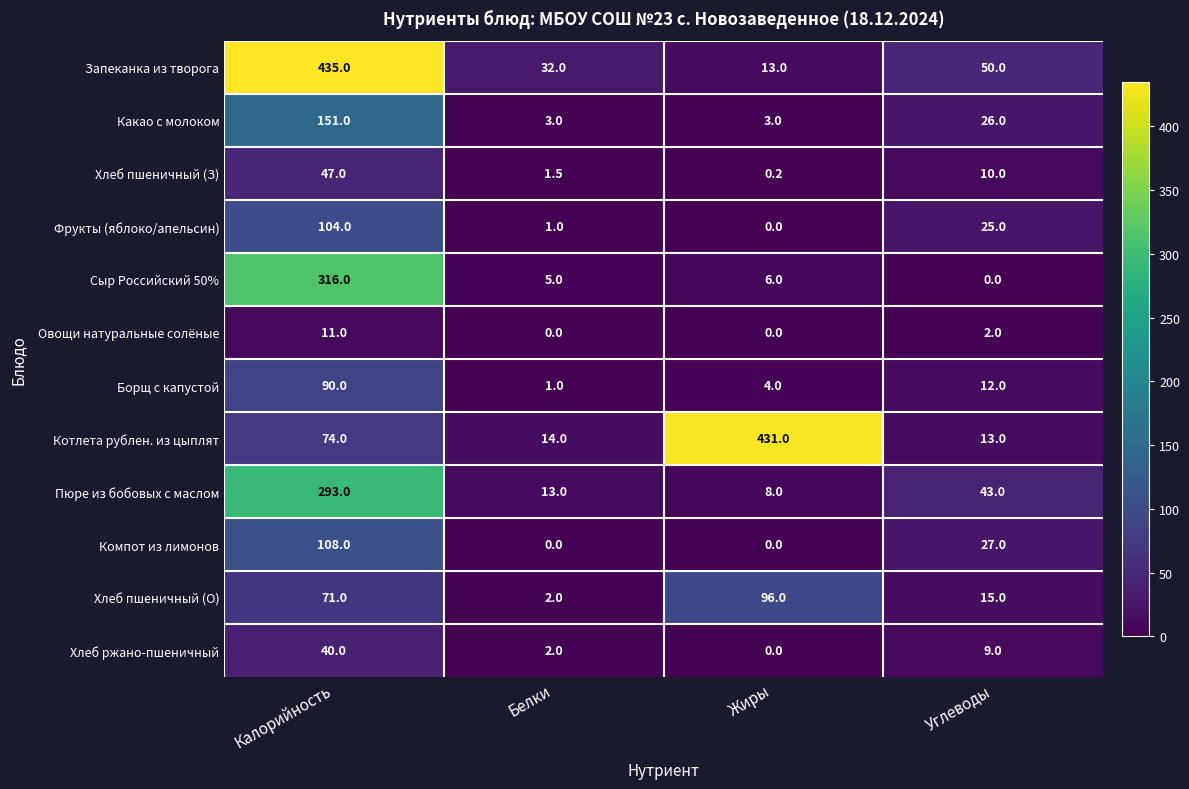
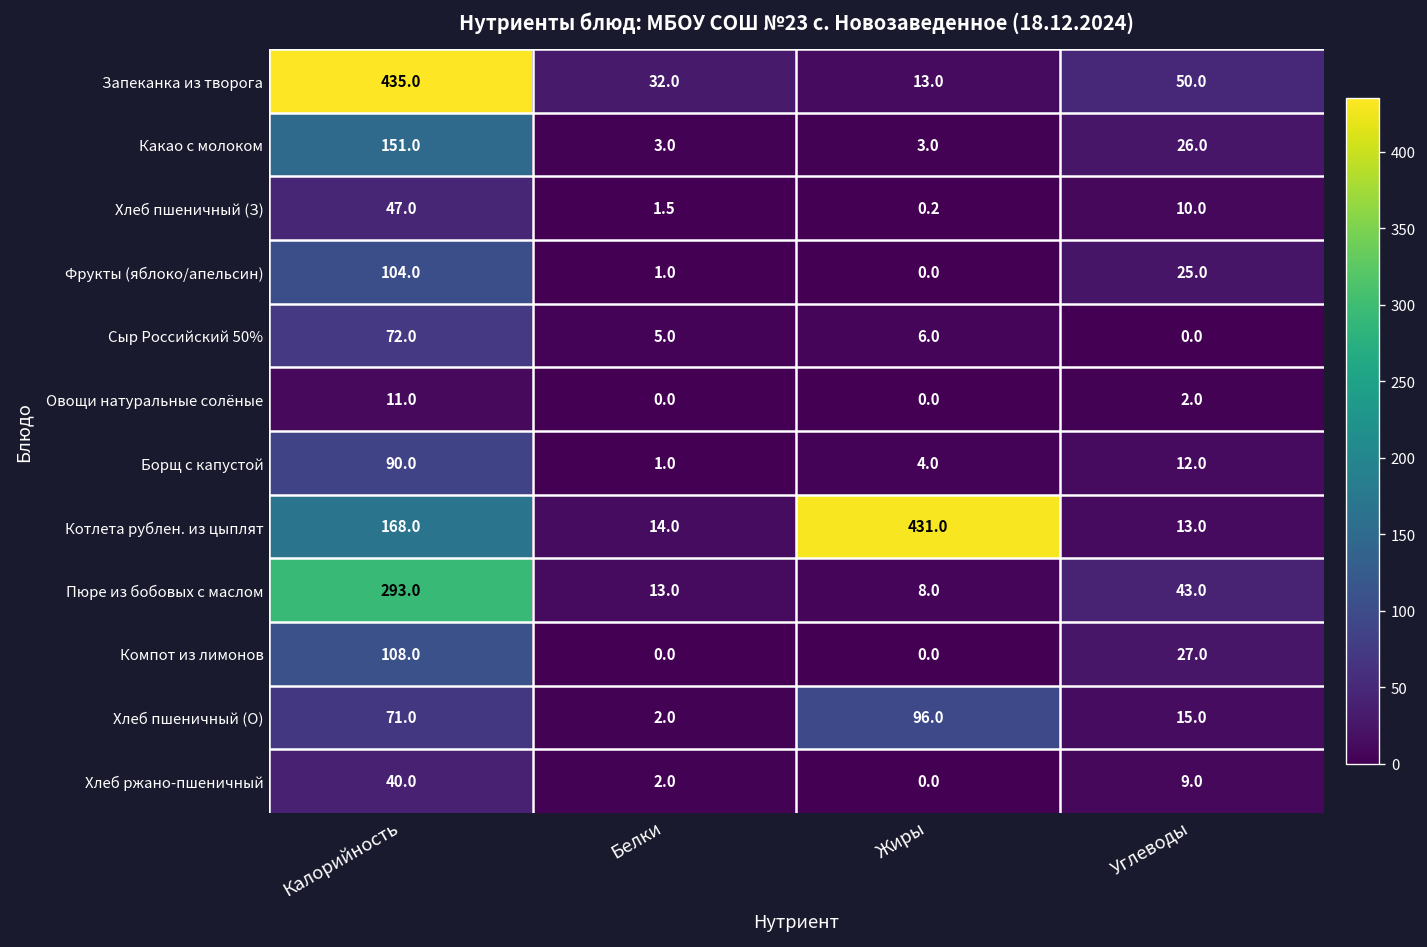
Сыр Российский 50%, Калорийность: 316.0 -> 72.0
Котлета рублен. из цыплят, Калорийность: 74.0 -> 168.0
